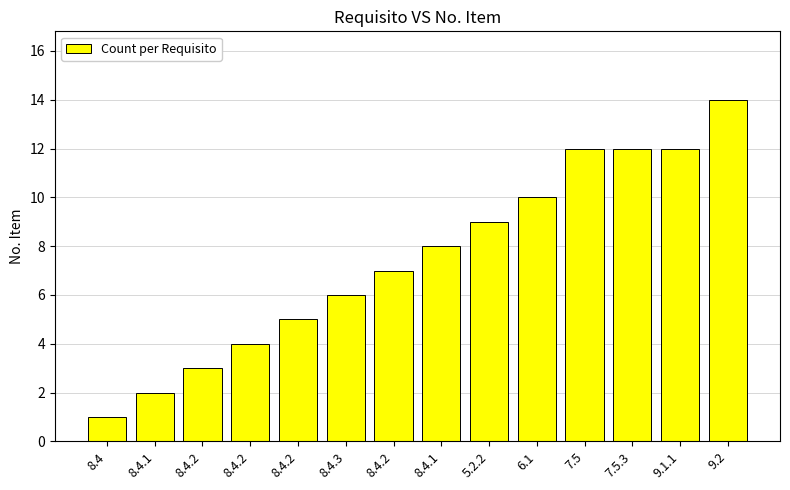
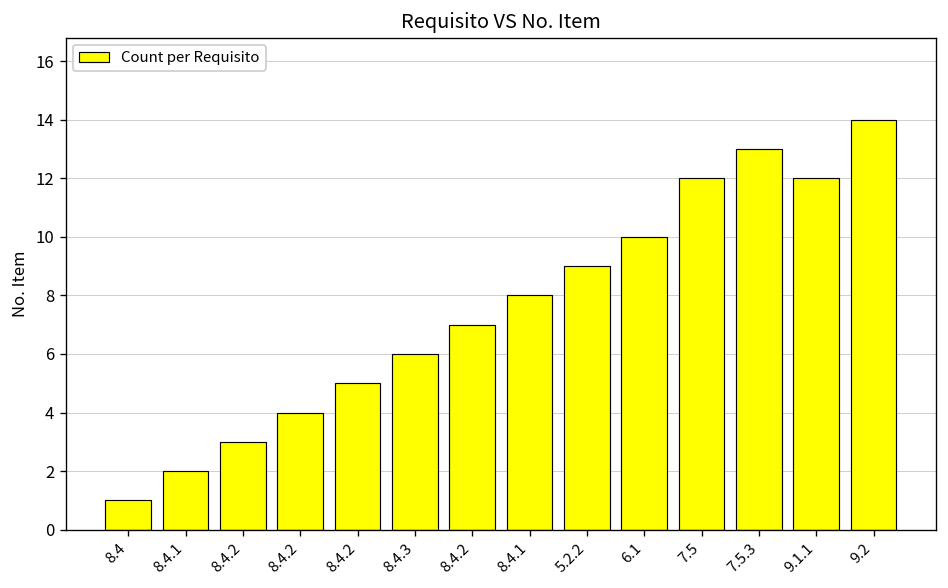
7.5.3: 12 -> 13
